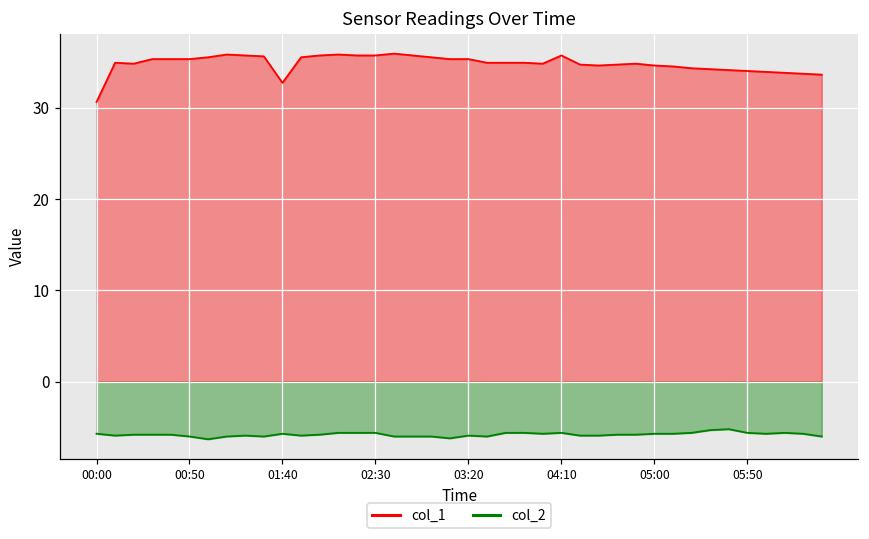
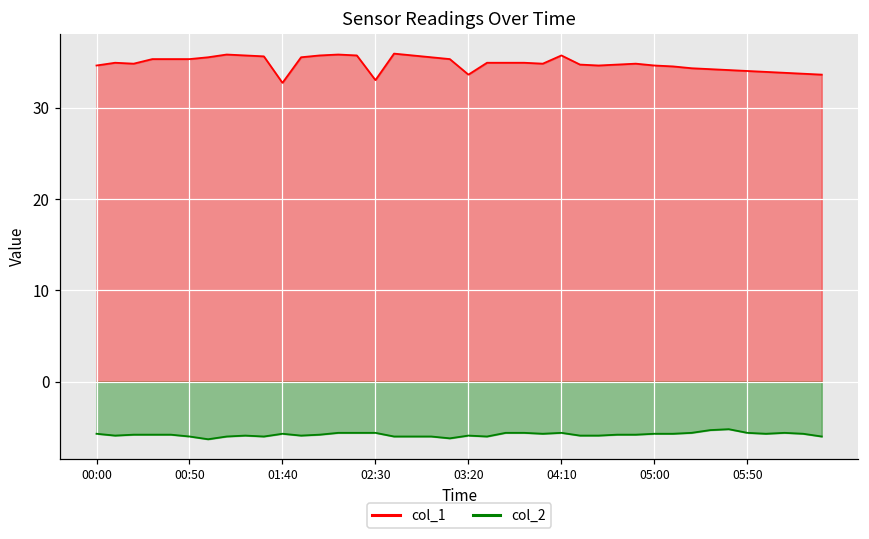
col_1, 00:00: 31 -> 35
col_1, 02:30: 36 -> 33
col_1, 03:20: 35 -> 34
